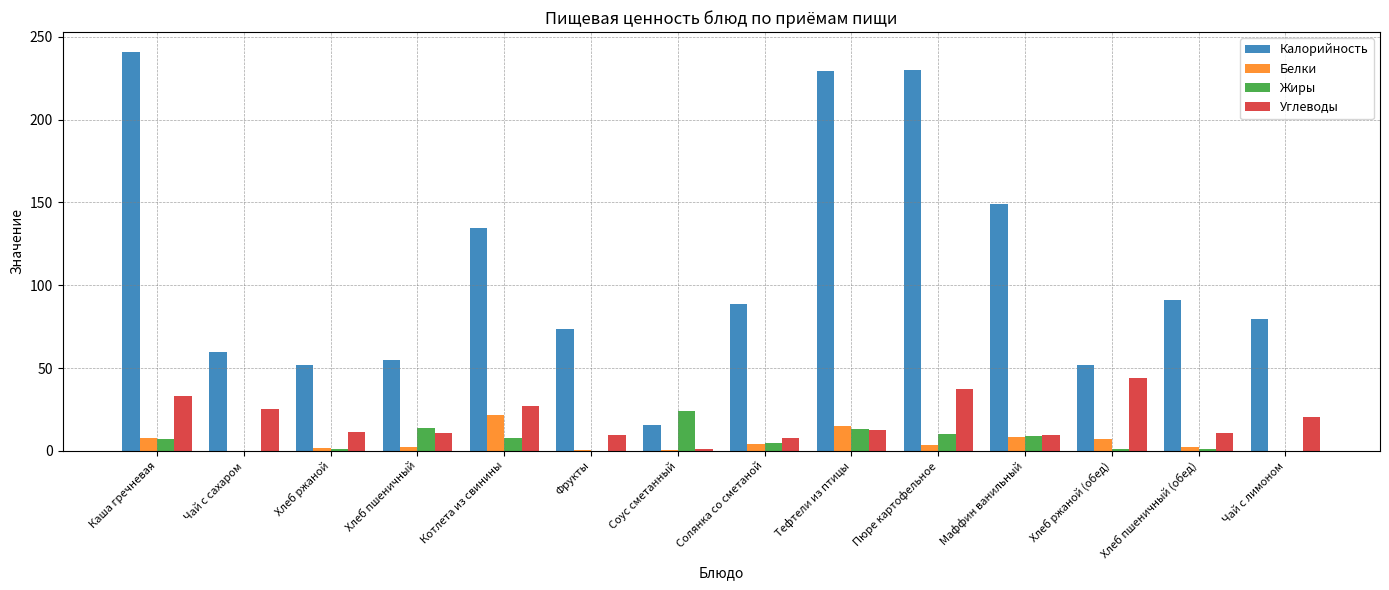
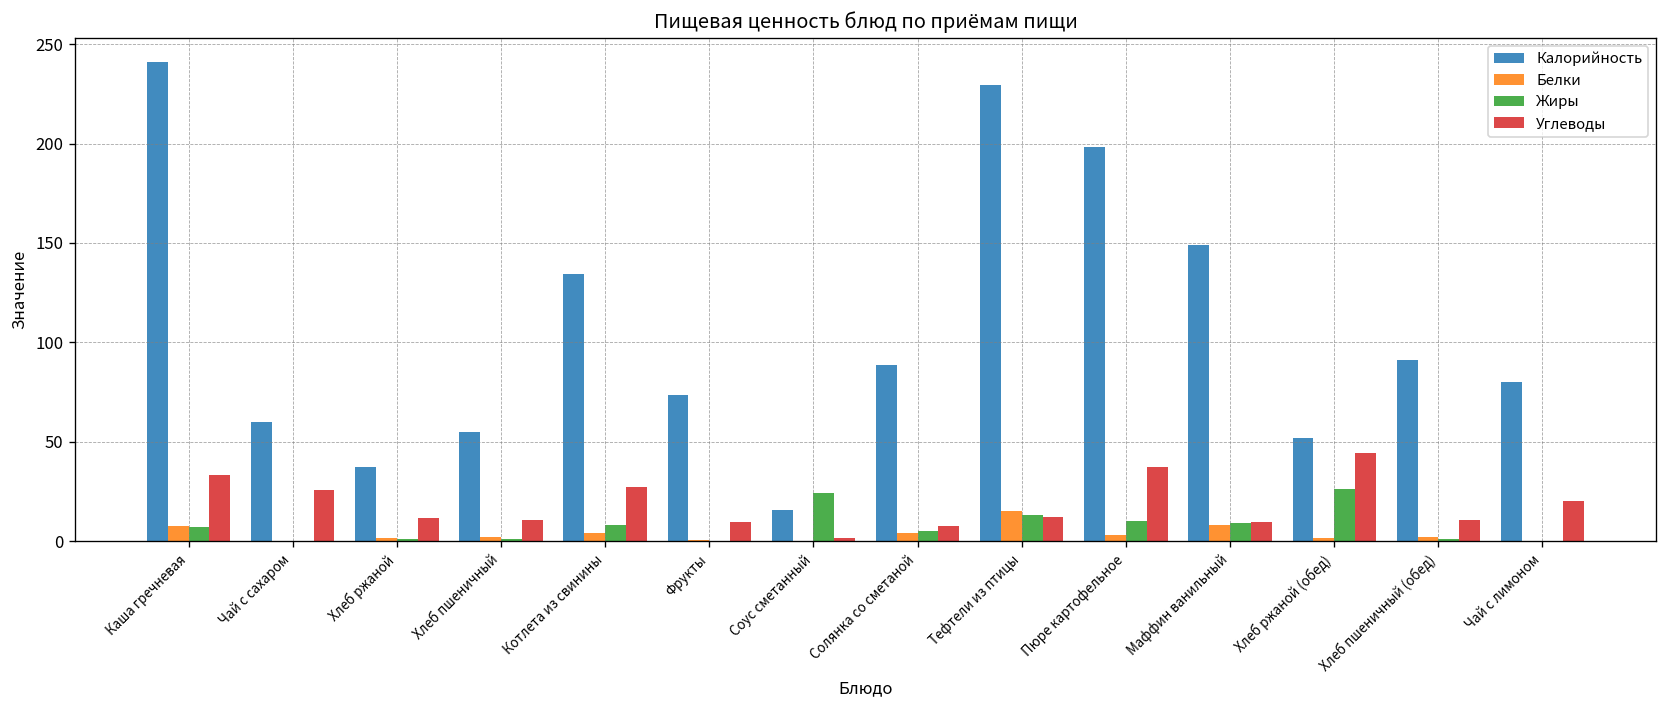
Калорийность, Хлеб ржаной: 52 -> 37
Жиры, Хлеб пшеничный: 14 -> 1
Белки, Котлета из свинины: 22 -> 4
Калорийность, Пюре картофельное: 230 -> 198
Белки, Хлеб ржаной (обед): 7 -> 2
Жиры, Хлеб ржаной (обед): 1 -> 26
